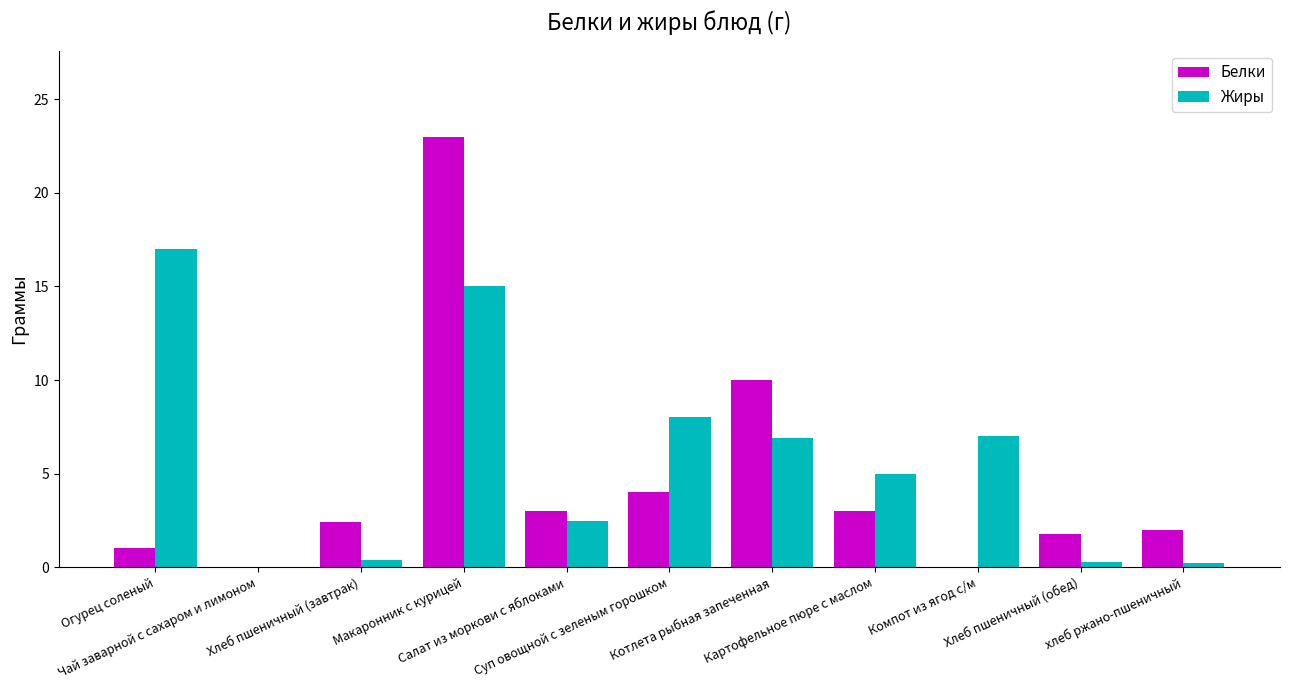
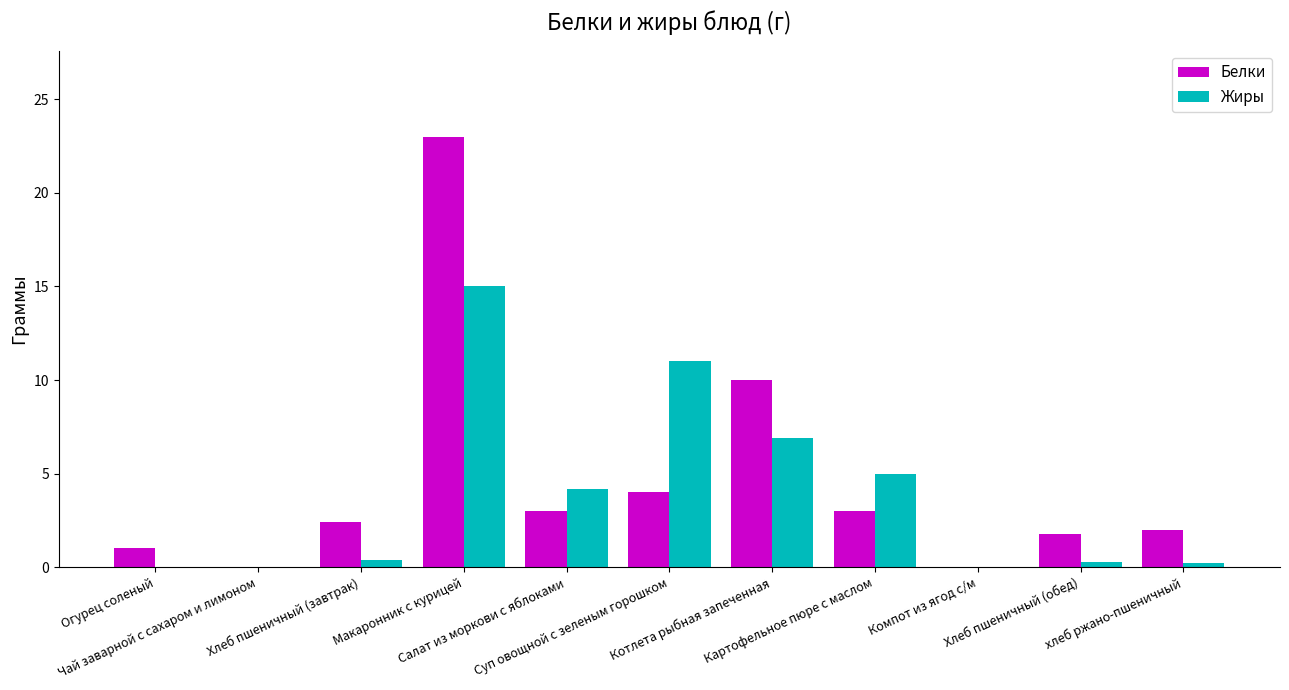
Жиры, Огурец соленый: 17 -> 0
Жиры, Салат из моркови с яблоками: 2.5 -> 4.2
Жиры, Суп овощной с зеленым горошком: 8 -> 11
Жиры, Компот из ягод с/м: 7 -> 0
